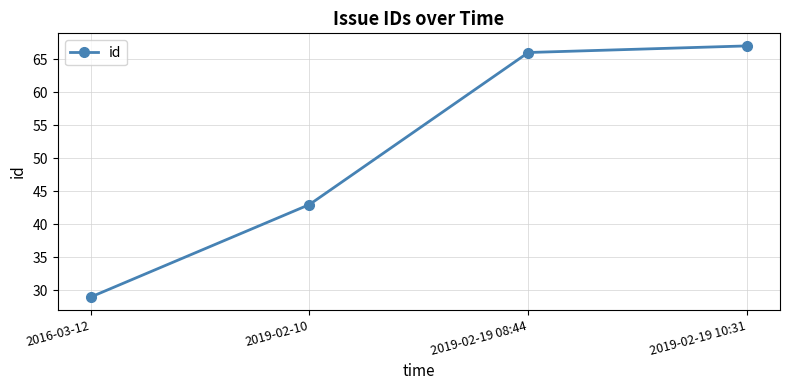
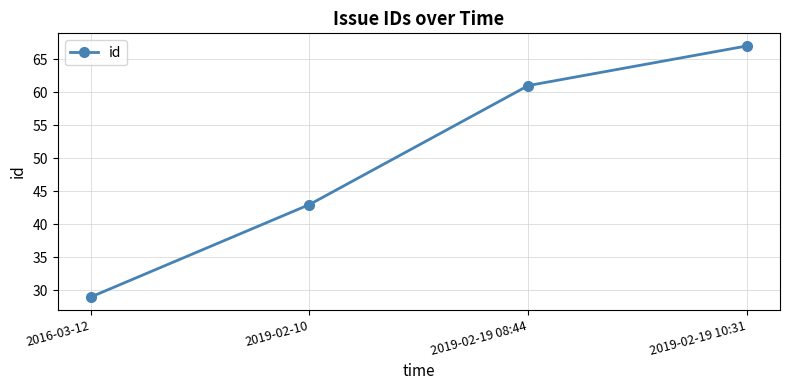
2019-02-19 08:44: 66 -> 61
